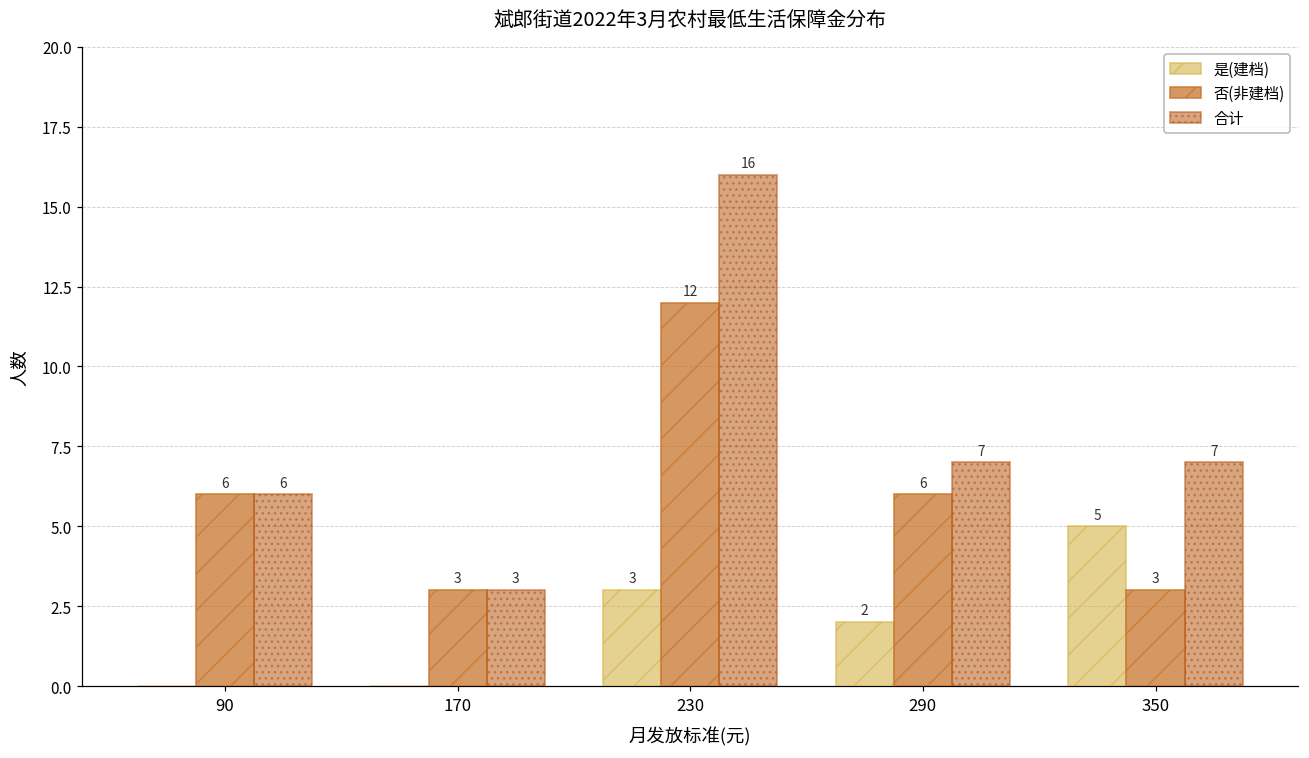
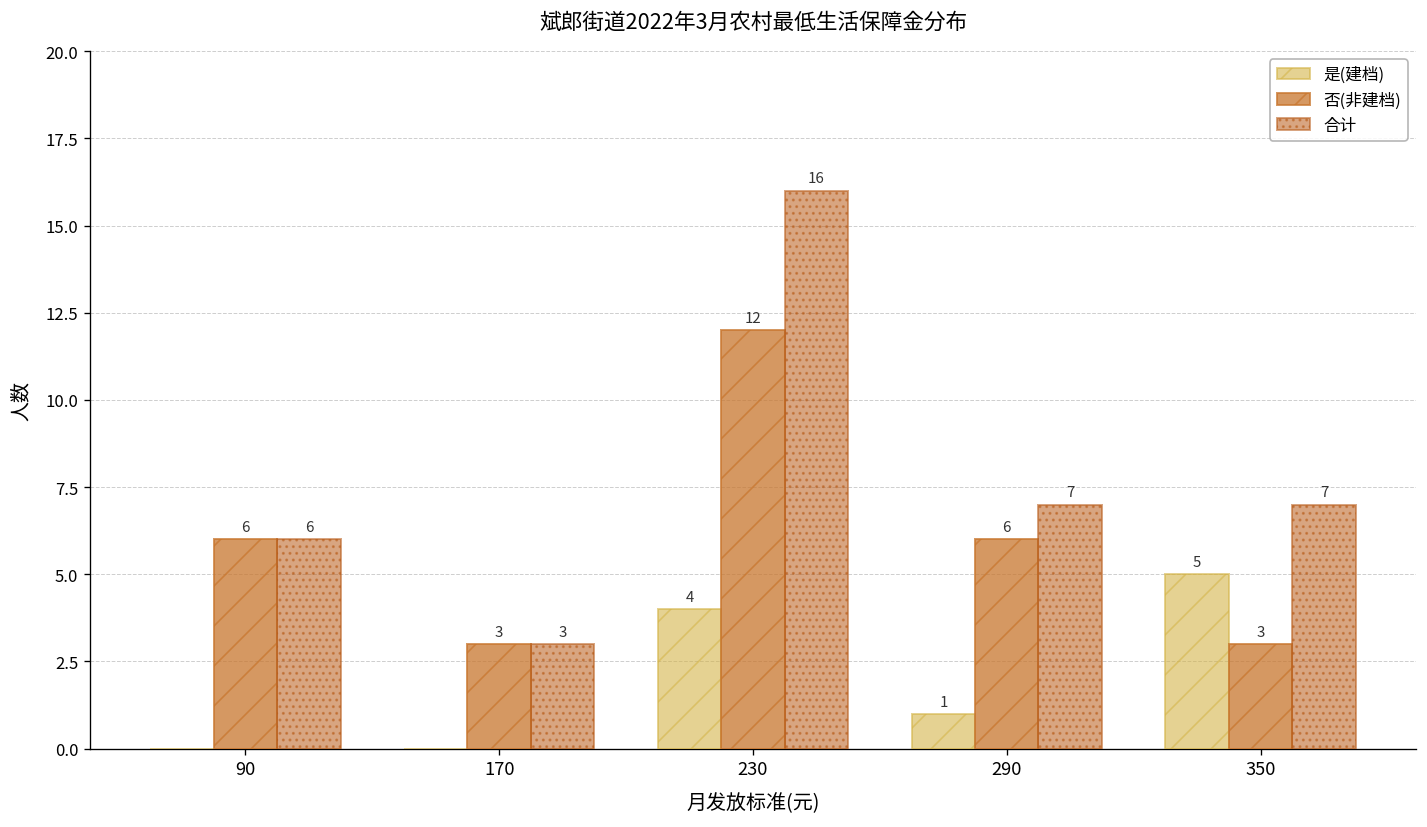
是(建档), 230: 3 -> 4
是(建档), 290: 2 -> 1
